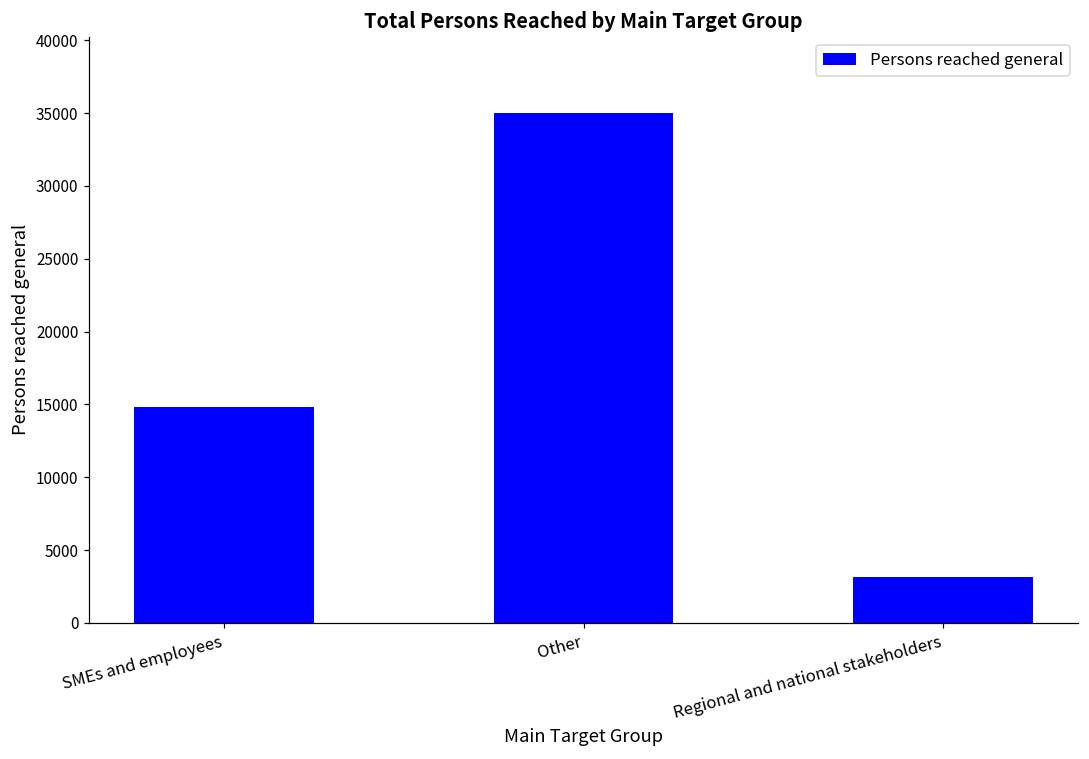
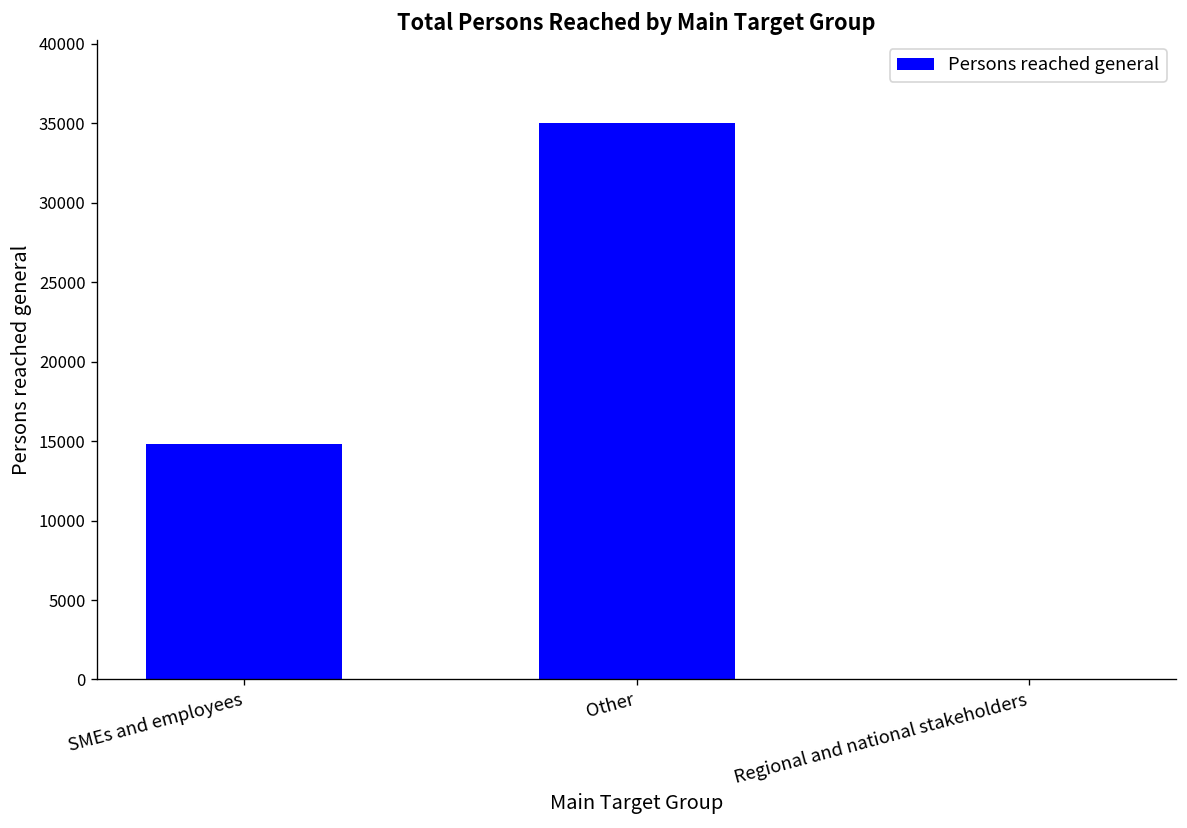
Regional and national stakeholders: 3200 -> 0
